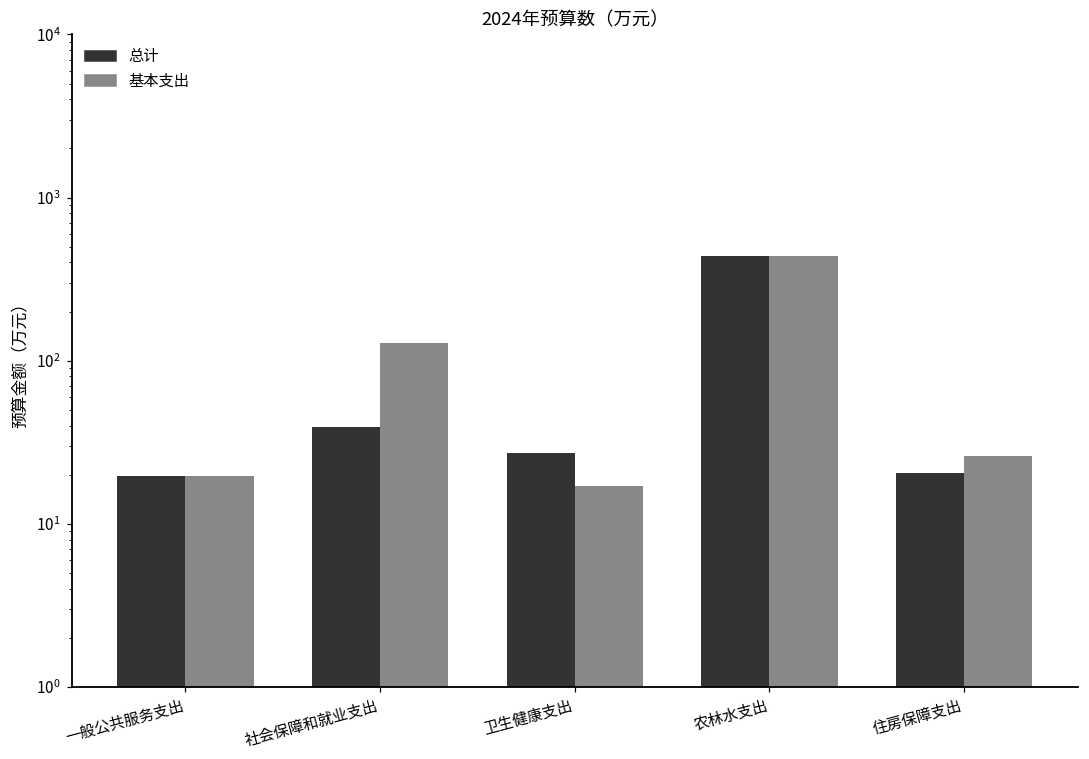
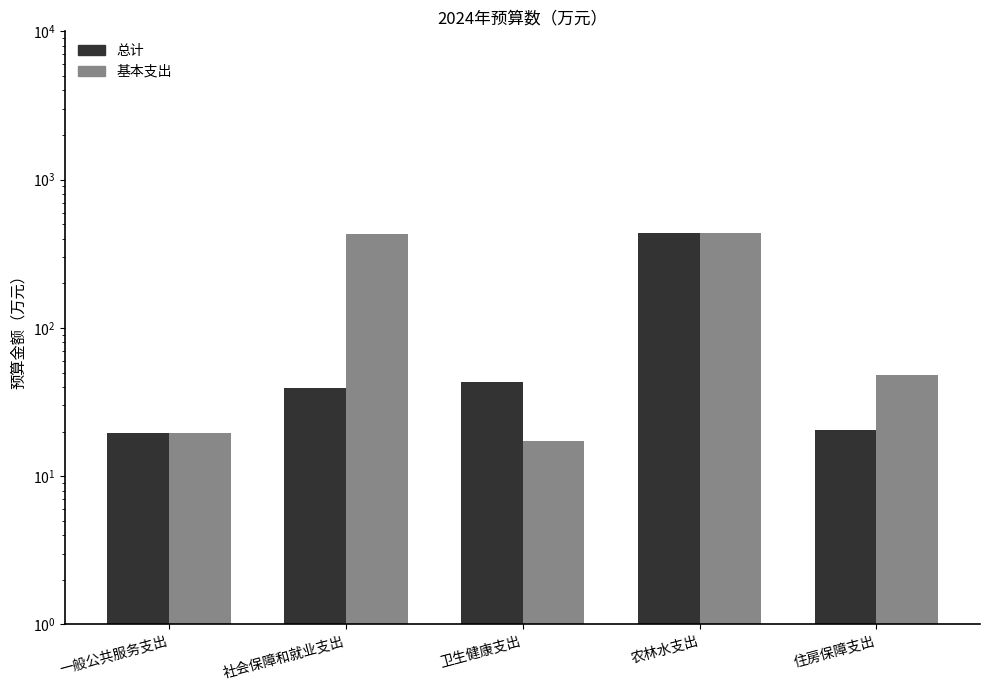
基本支出, 社会保障和就业支出: 130 -> 430
总计, 卫生健康支出: 27 -> 43
基本支出, 住房保障支出: 26 -> 48
